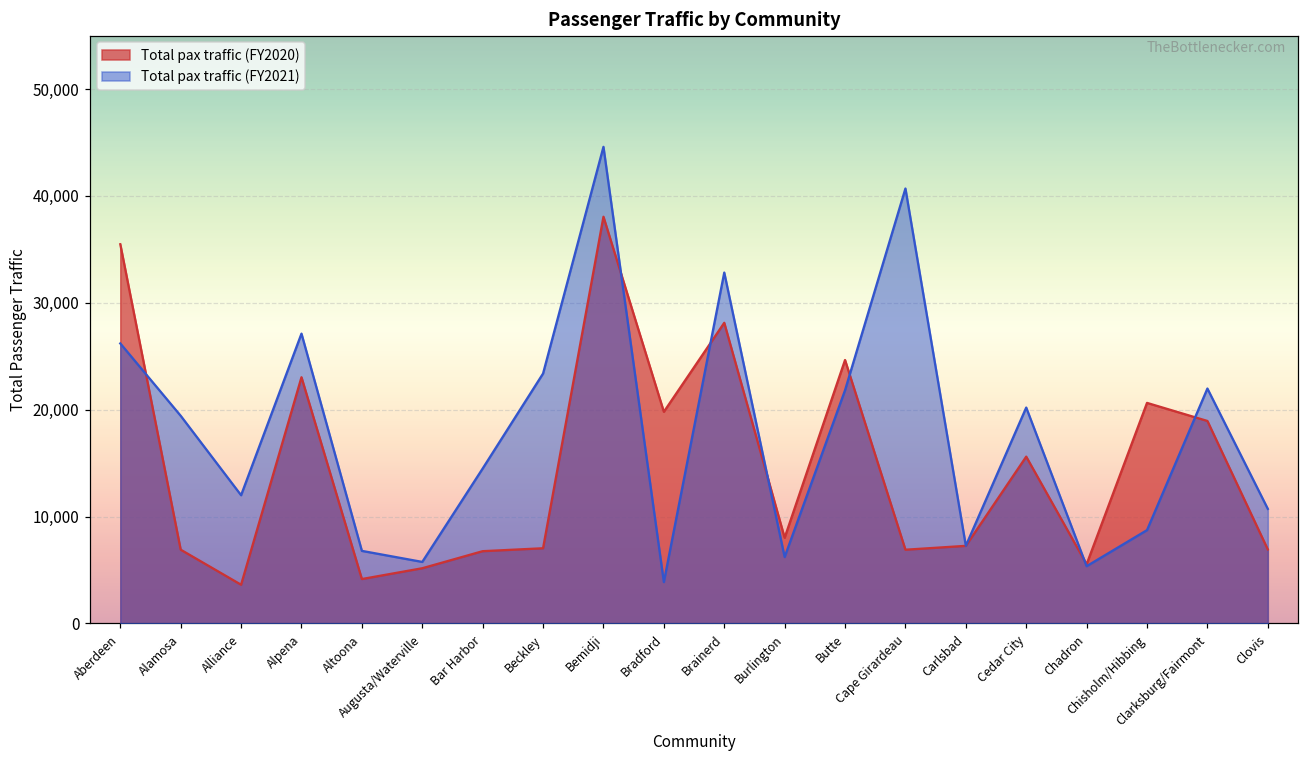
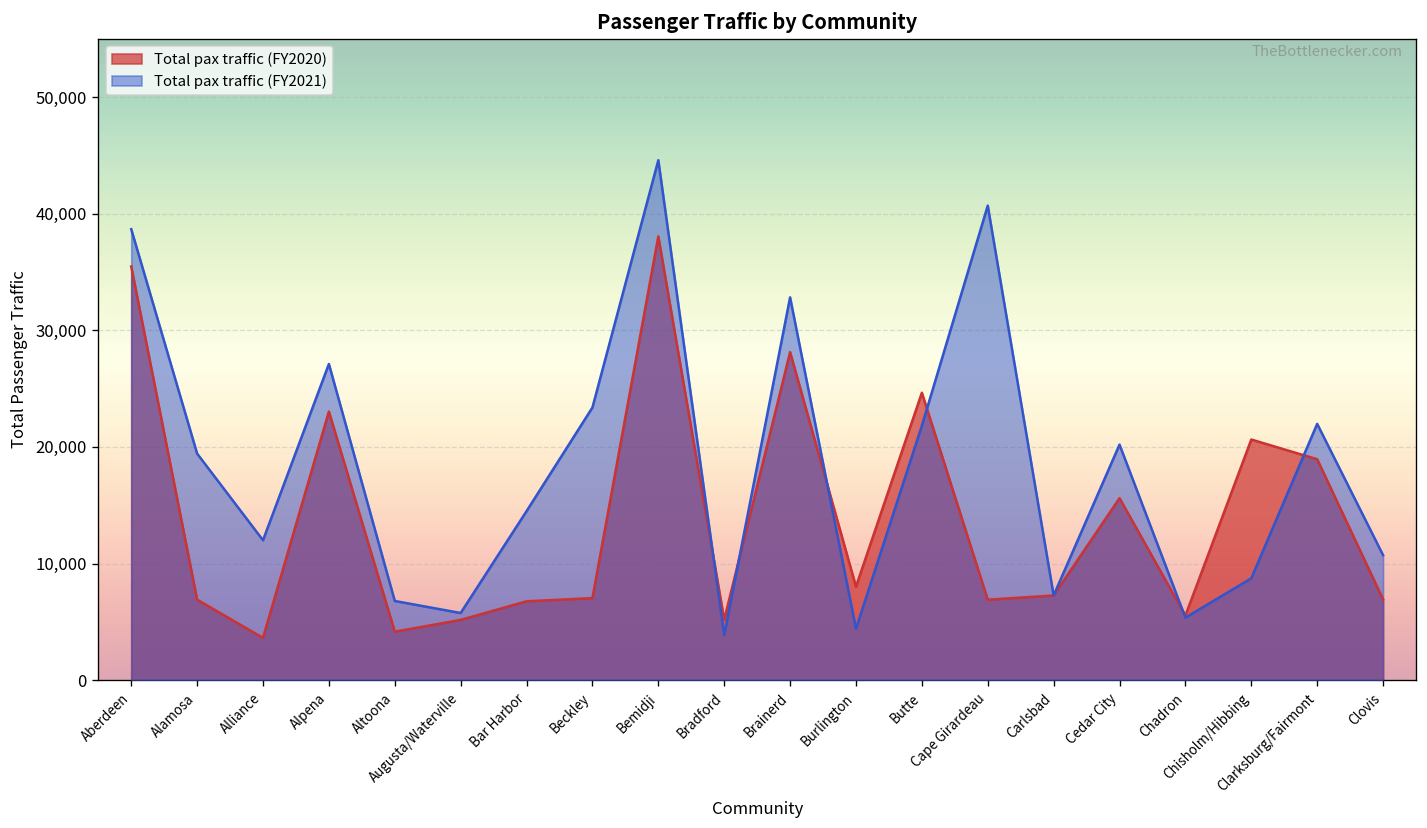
Total pax traffic (FY2021), Aberdeen: 26,000 -> 39,000
Total pax traffic (FY2020), Bradford: 20,000 -> 5,000
Total pax traffic (FY2021), Burlington: 6,000 -> 4,000
